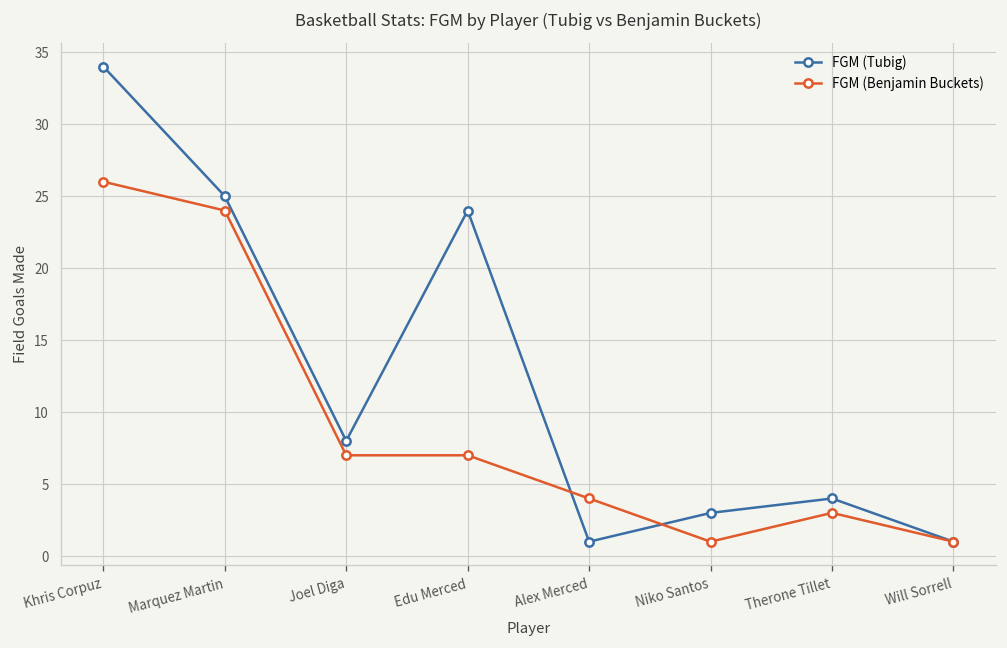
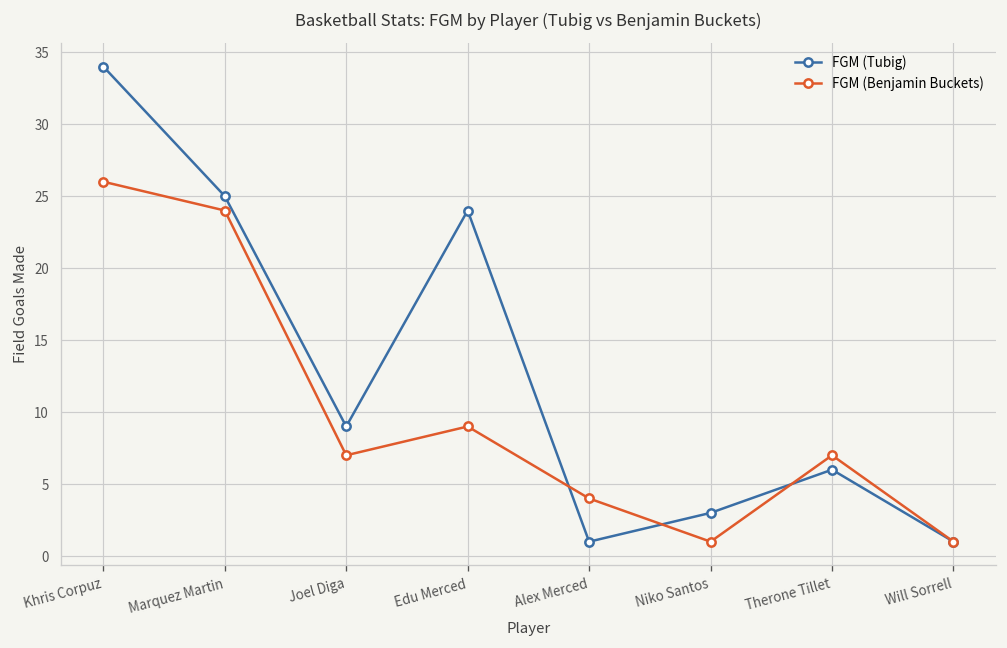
FGM (Tubig), Joel Diga: 8 -> 9
FGM (Benjamin Buckets), Edu Merced: 7 -> 9
FGM (Tubig), Therone Tillet: 4 -> 6
FGM (Benjamin Buckets), Therone Tillet: 3 -> 7
